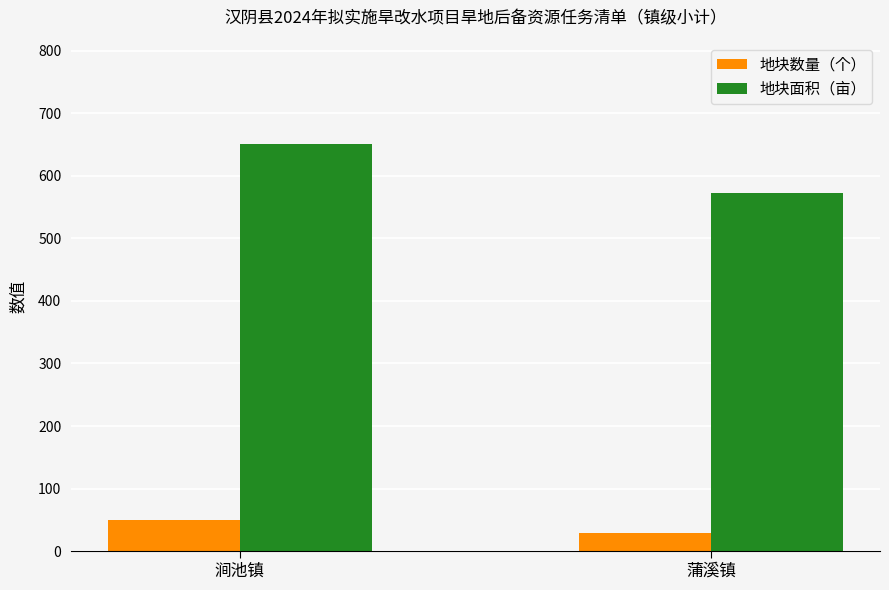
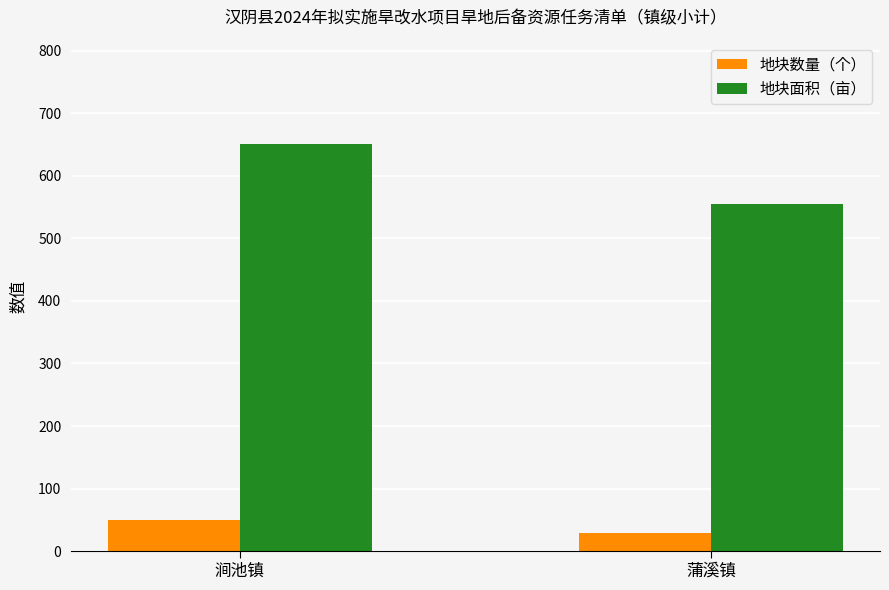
地块面积（亩）, 蒲溪镇: 570 -> 560
